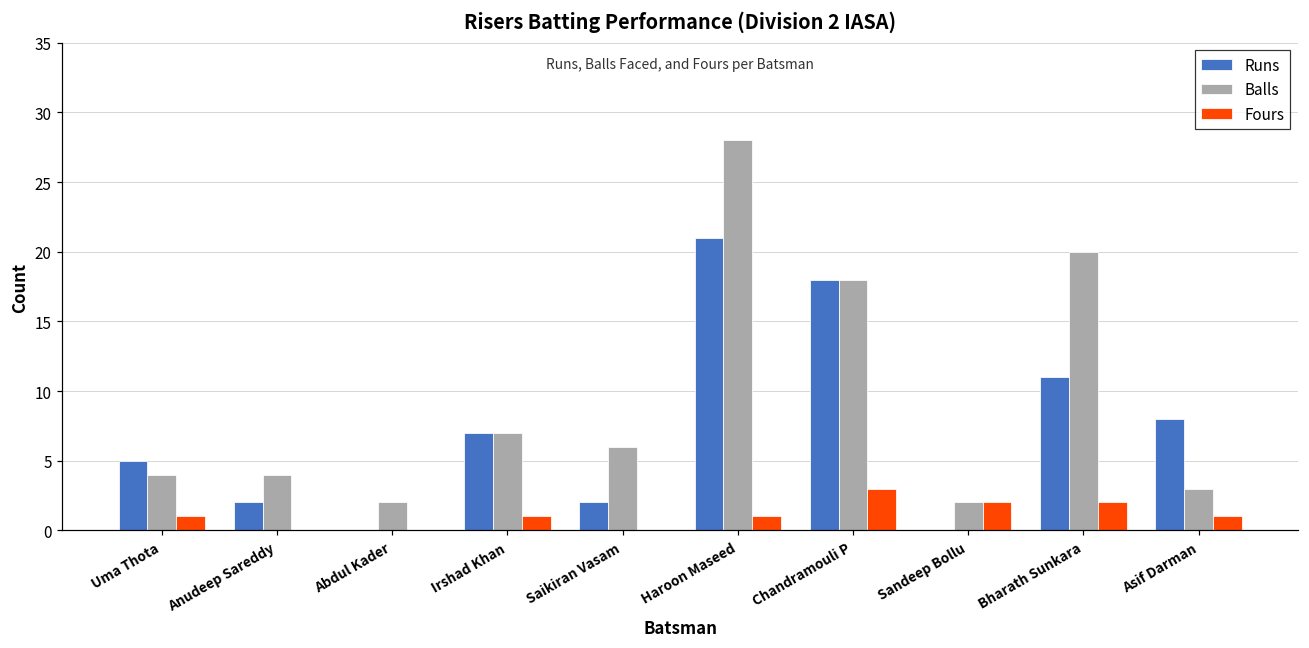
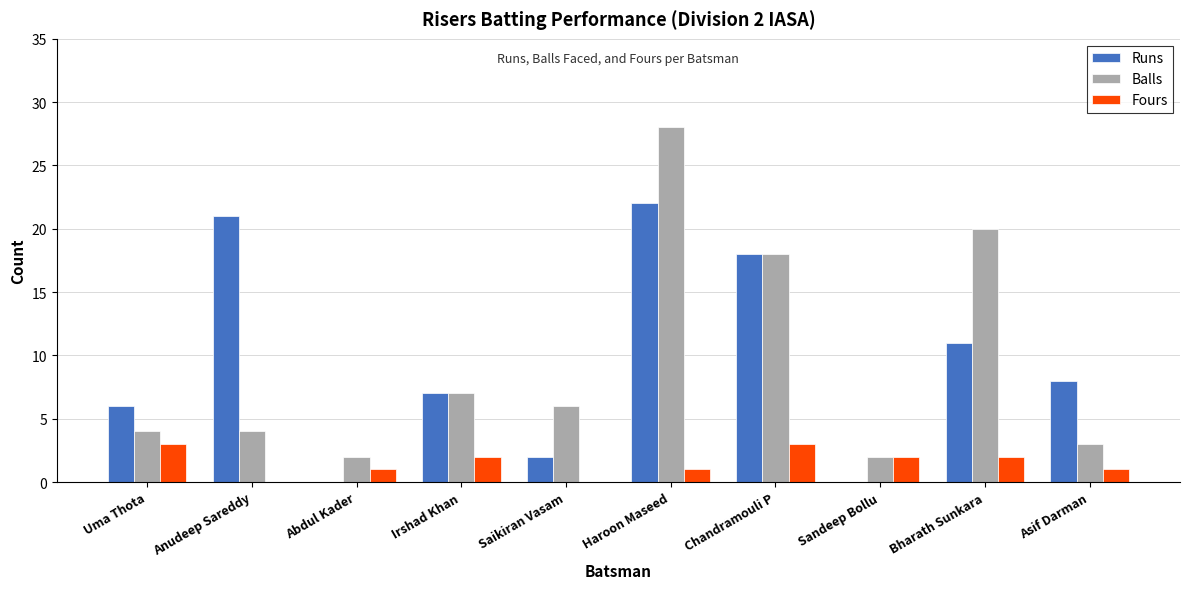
Runs, Uma Thota: 5 -> 6
Fours, Uma Thota: 1 -> 3
Runs, Anudeep Sareddy: 2 -> 21
Fours, Abdul Kader: 0 -> 1
Fours, Irshad Khan: 1 -> 2
Runs, Haroon Maseed: 21 -> 22
